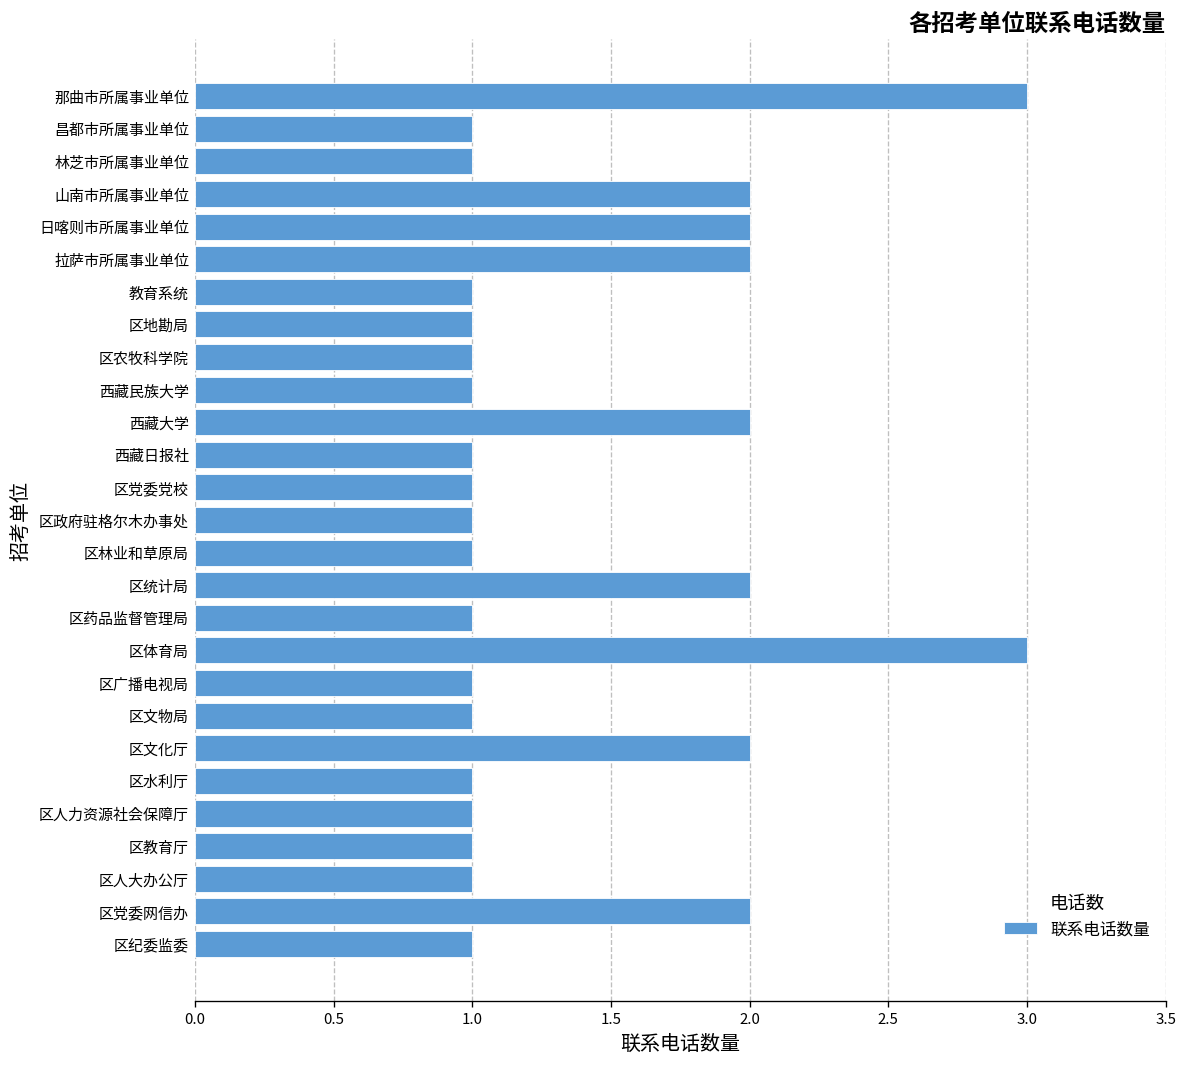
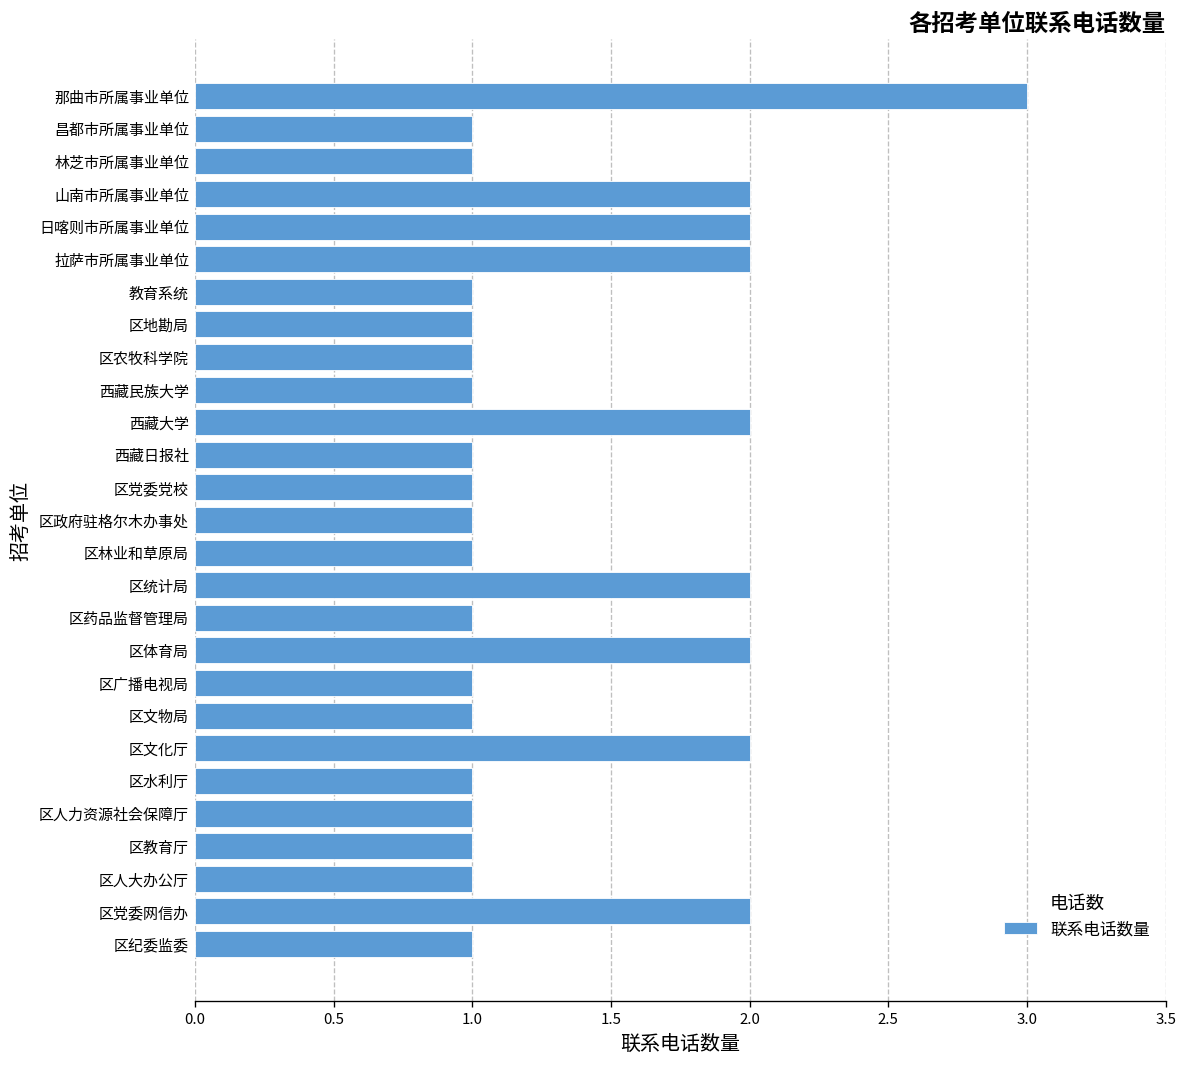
区体育局: 3 -> 2
